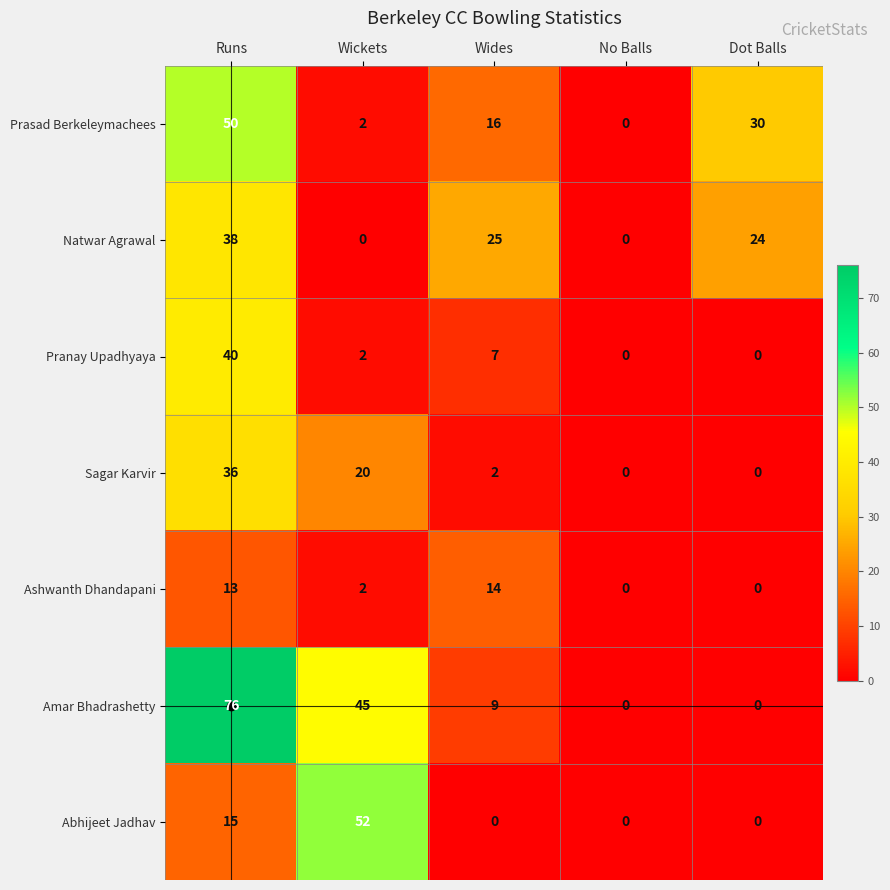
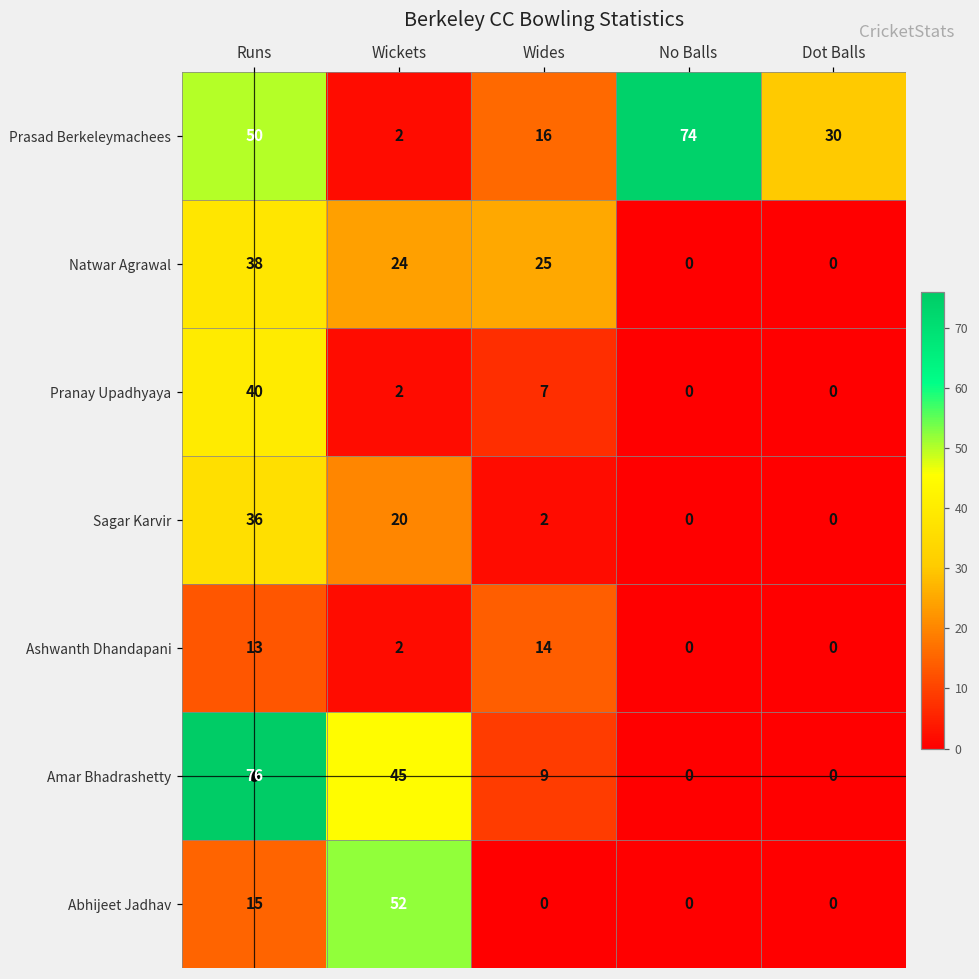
Prasad Berkeleymachees, No Balls: 0 -> 74
Natwar Agrawal, Wickets: 0 -> 24
Natwar Agrawal, Dot Balls: 24 -> 0
